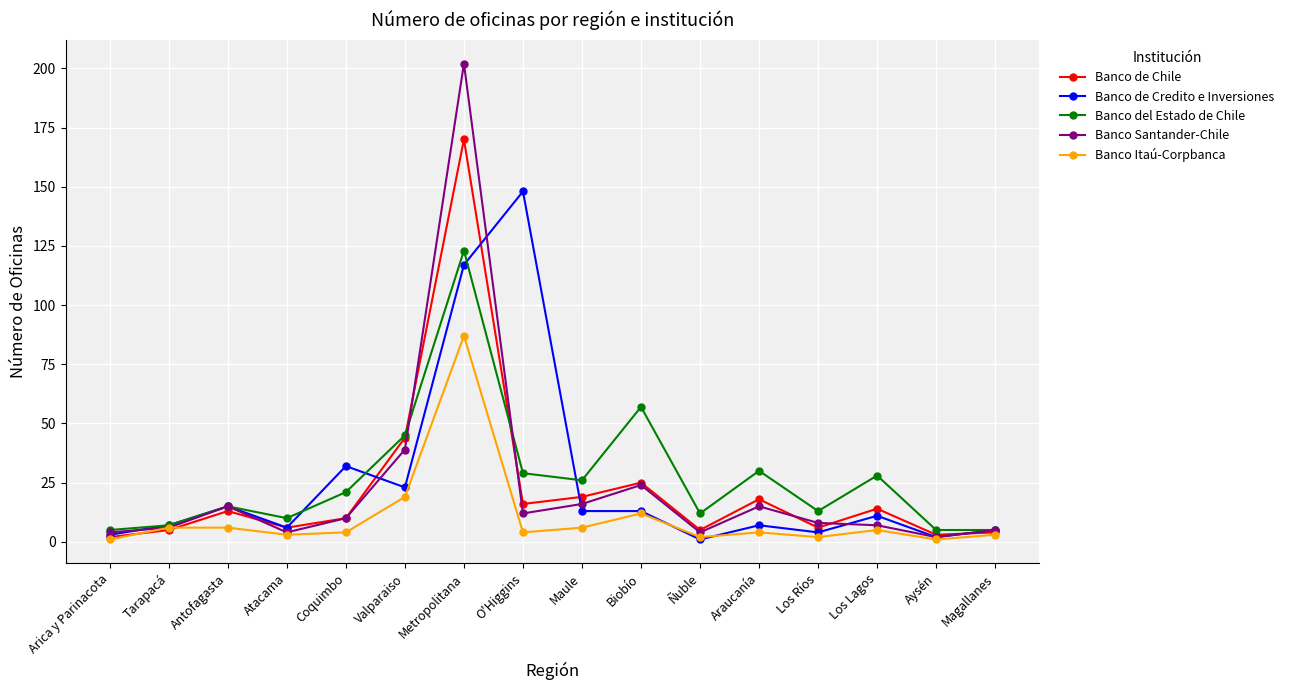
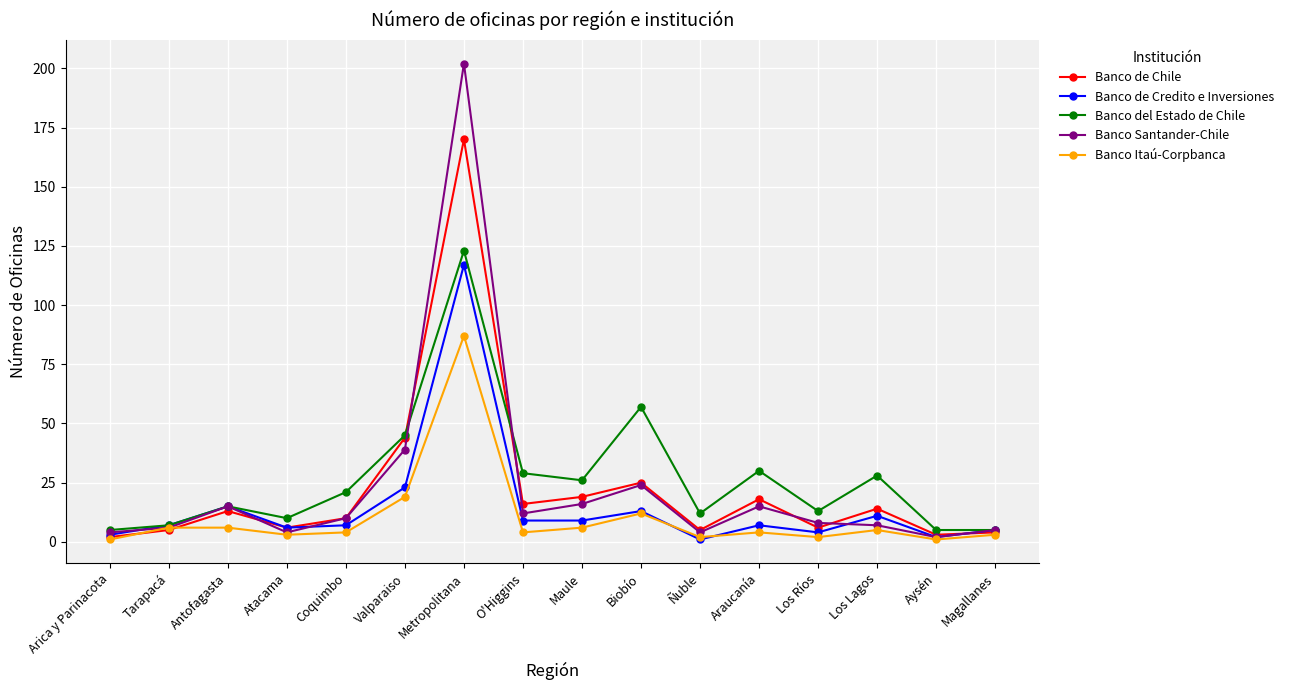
Banco de Credito e Inversiones, Coquimbo: 32 -> 7
Banco de Credito e Inversiones, O'Higgins: 148 -> 9
Banco de Credito e Inversiones, Maule: 13 -> 9
